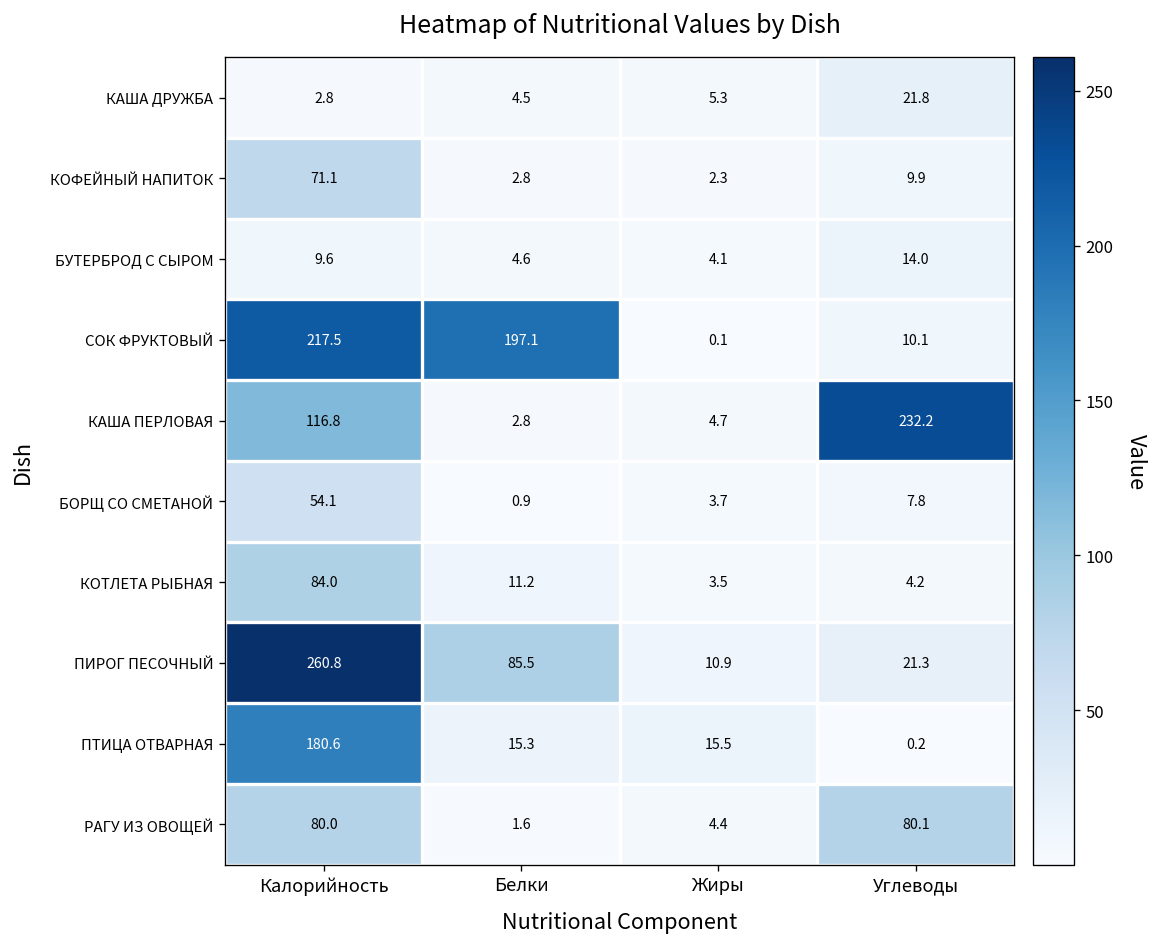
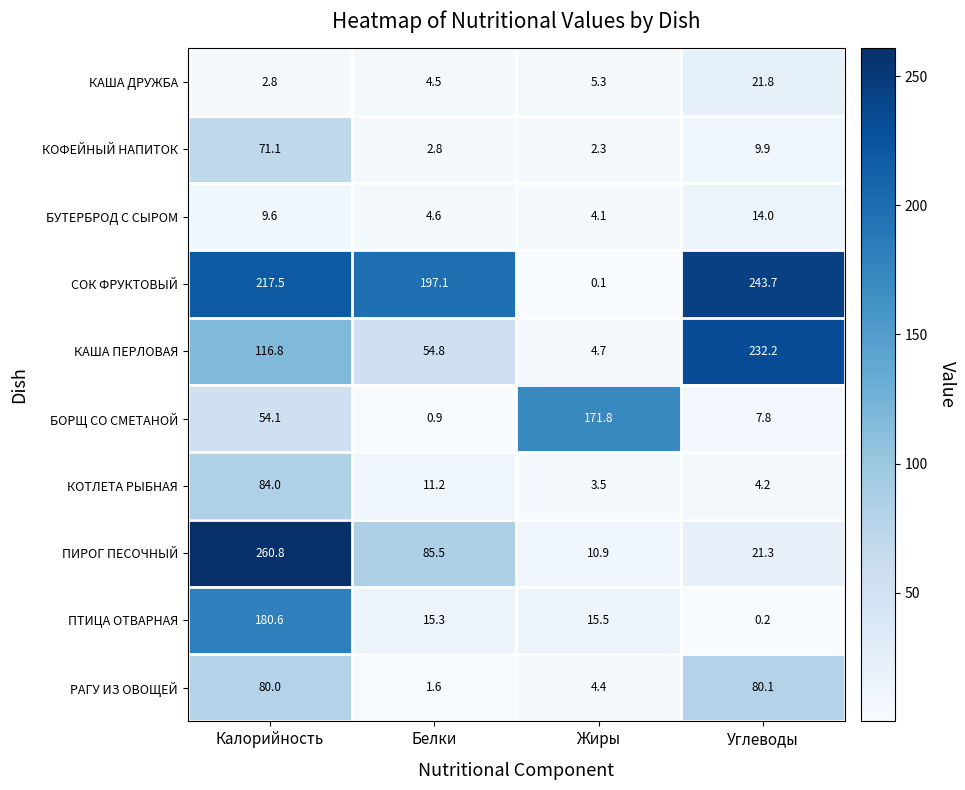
СОК ФРУКТОВЫЙ, Углеводы: 10.1 -> 243.7
КАША ПЕРЛОВАЯ, Белки: 2.8 -> 54.8
БОРЩ СО СМЕТАНОЙ, Жиры: 3.7 -> 171.8
